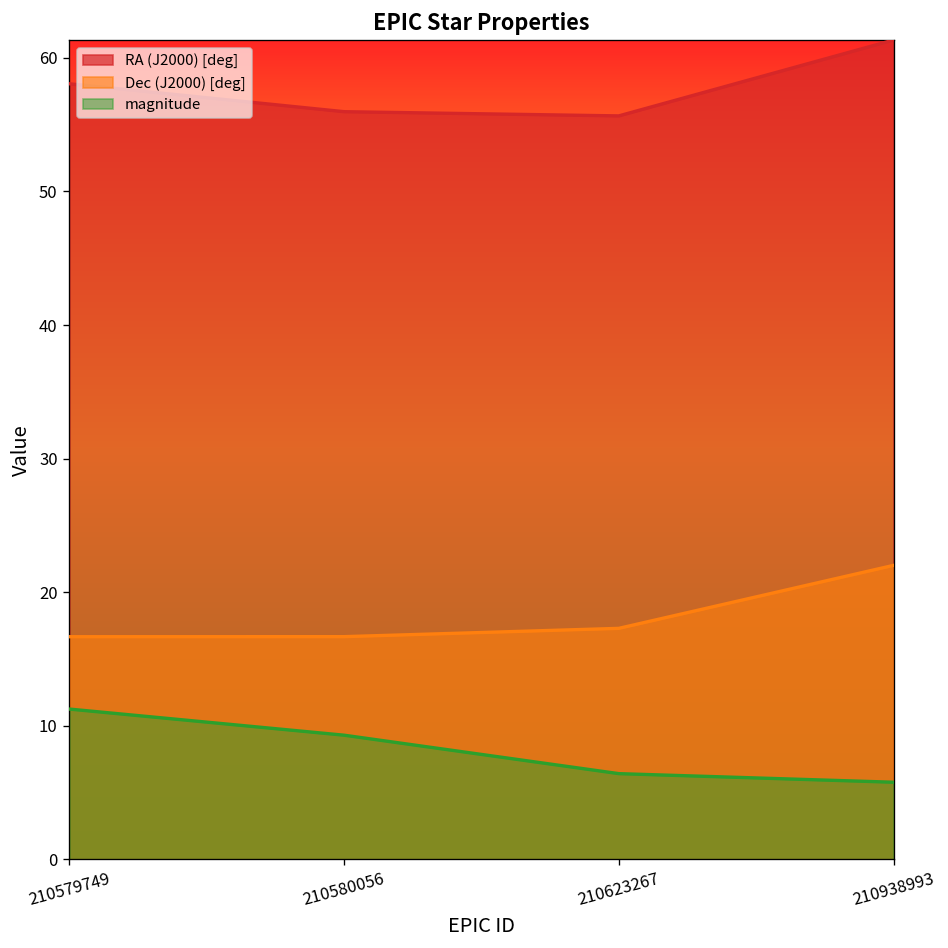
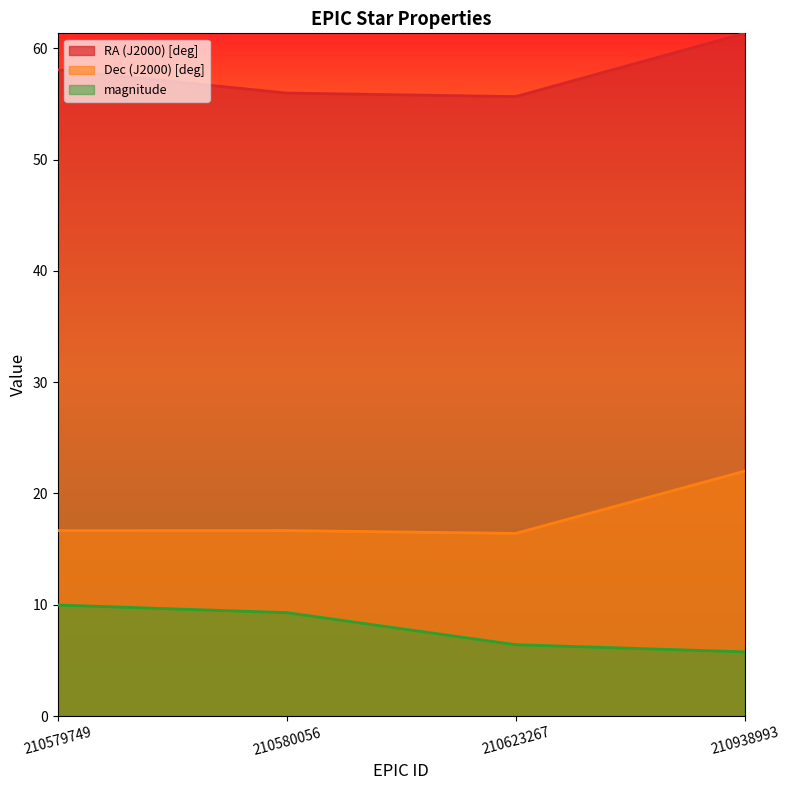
magnitude, 210579749: 11.3 -> 10.0
Dec (J2000) [deg], 210623267: 17.3 -> 16.4
